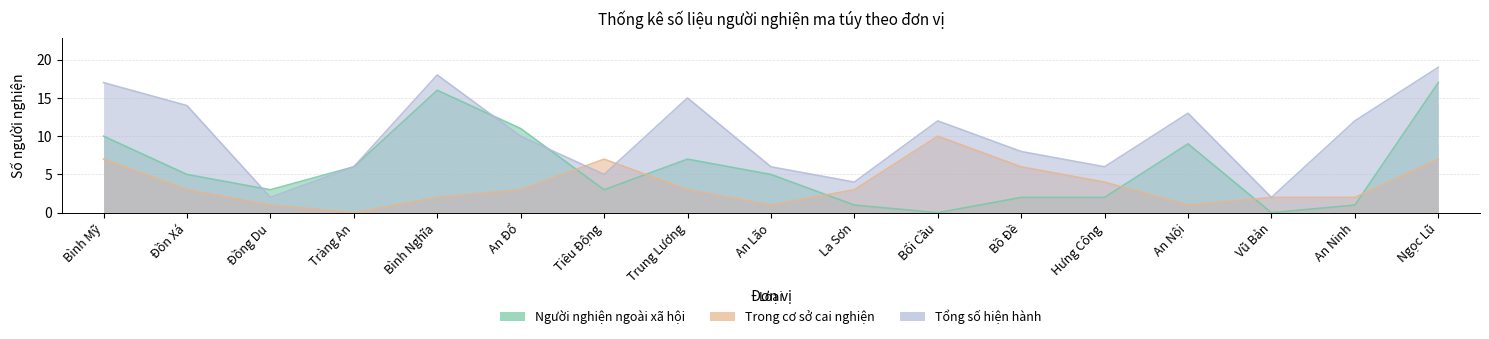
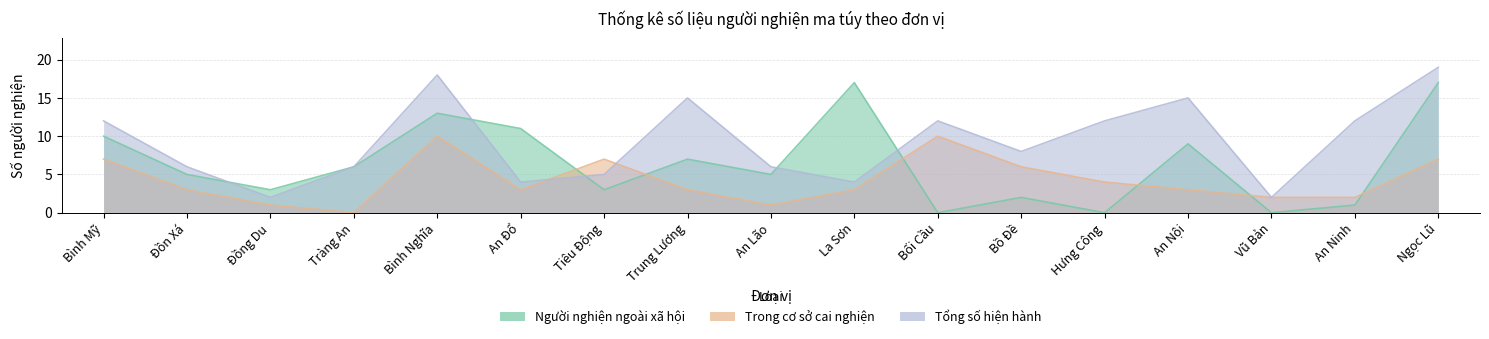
Tổng số hiện hành, Bình Mỹ: 17 -> 12
Tổng số hiện hành, Đồn Xá: 14 -> 6
Người nghiện ngoài xã hội, Bình Nghĩa: 16 -> 13
Trong cơ sở cai nghiện, Bình Nghĩa: 2 -> 10
Tổng số hiện hành, An Đổ: 10 -> 4
Người nghiện ngoài xã hội, La Sơn: 1 -> 17
Người nghiện ngoài xã hội, Hưng Công: 2 -> 0
Tổng số hiện hành, Hưng Công: 6 -> 12
Trong cơ sở cai nghiện, An Nội: 1 -> 3
Tổng số hiện hành, An Nội: 13 -> 15
